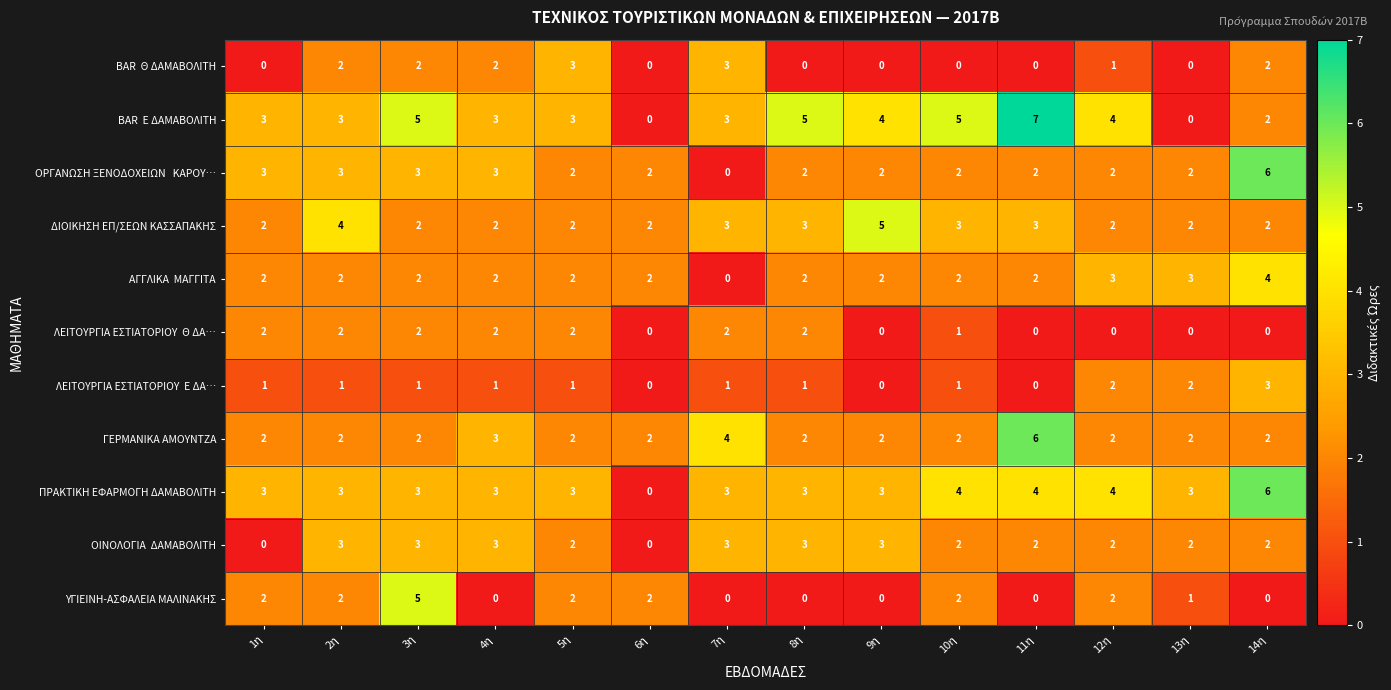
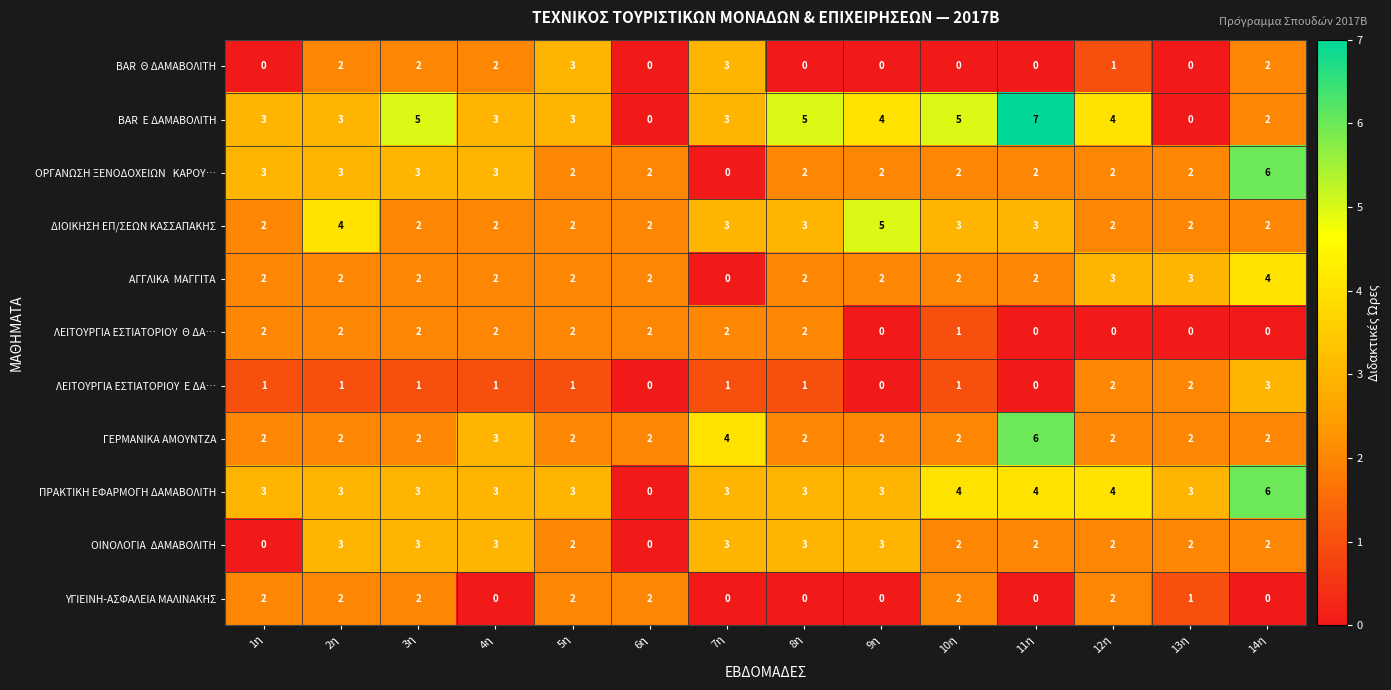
ΛΕΙΤΟΥΡΓΙΑ ΕΣΤΙΑΤΟΡΙΟΥ Θ ΔΑ…, 6η: 0 -> 2
ΥΓΙΕΙΝΗ-ΑΣΦΑΛΕΙΑ ΜΑΛΙΝΑΚΗΣ, 3η: 5 -> 2
